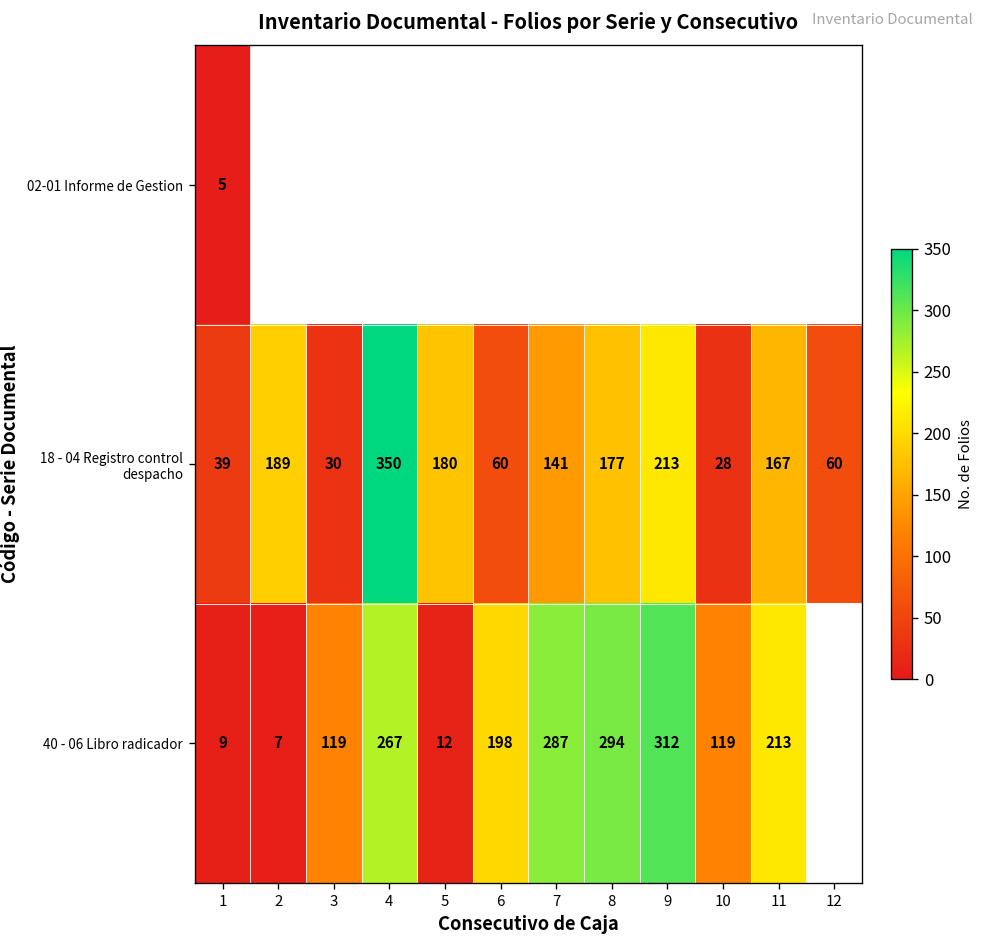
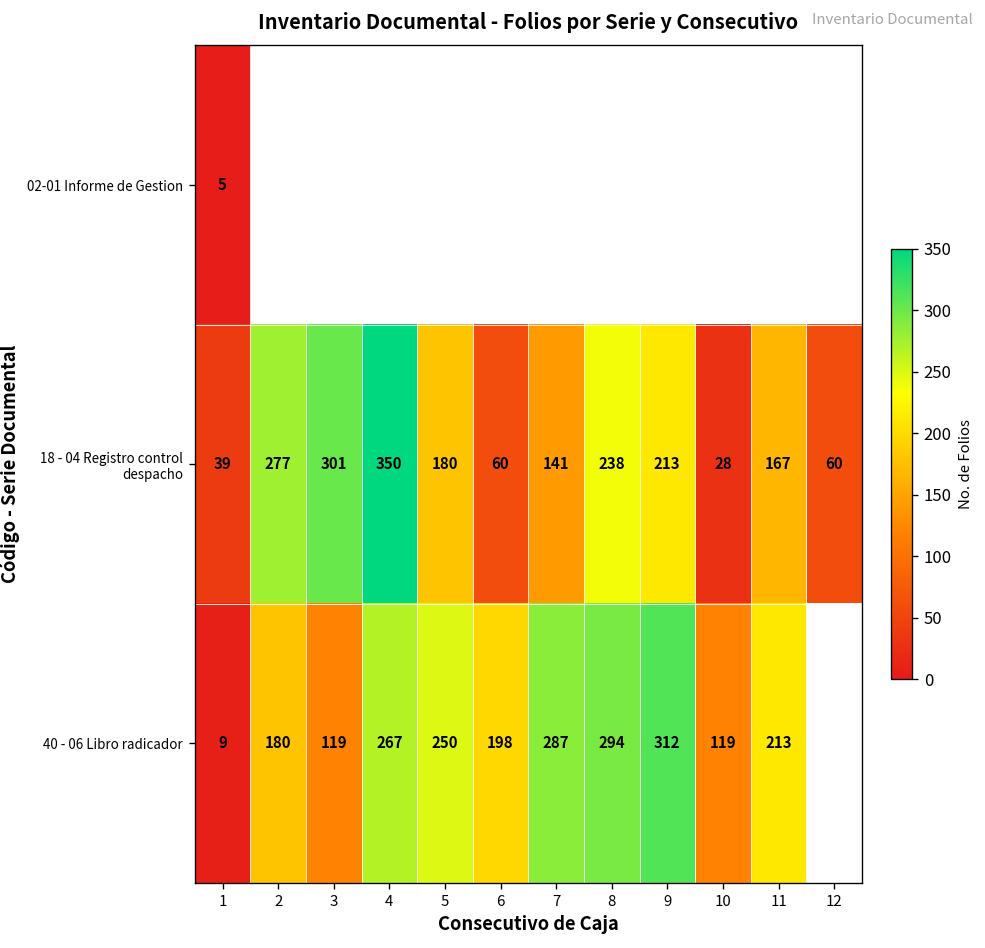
18 - 04 Registro control despacho, 2: 189 -> 277
18 - 04 Registro control despacho, 3: 30 -> 301
18 - 04 Registro control despacho, 8: 177 -> 238
40 - 06 Libro radicador, 2: 7 -> 180
40 - 06 Libro radicador, 5: 12 -> 250
